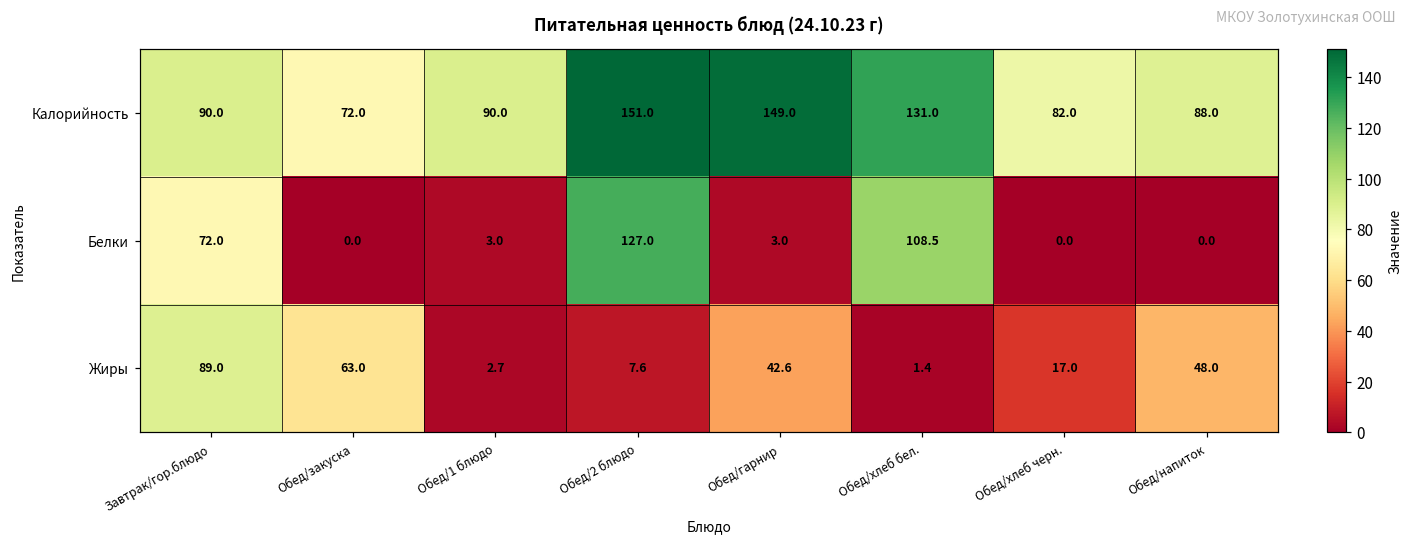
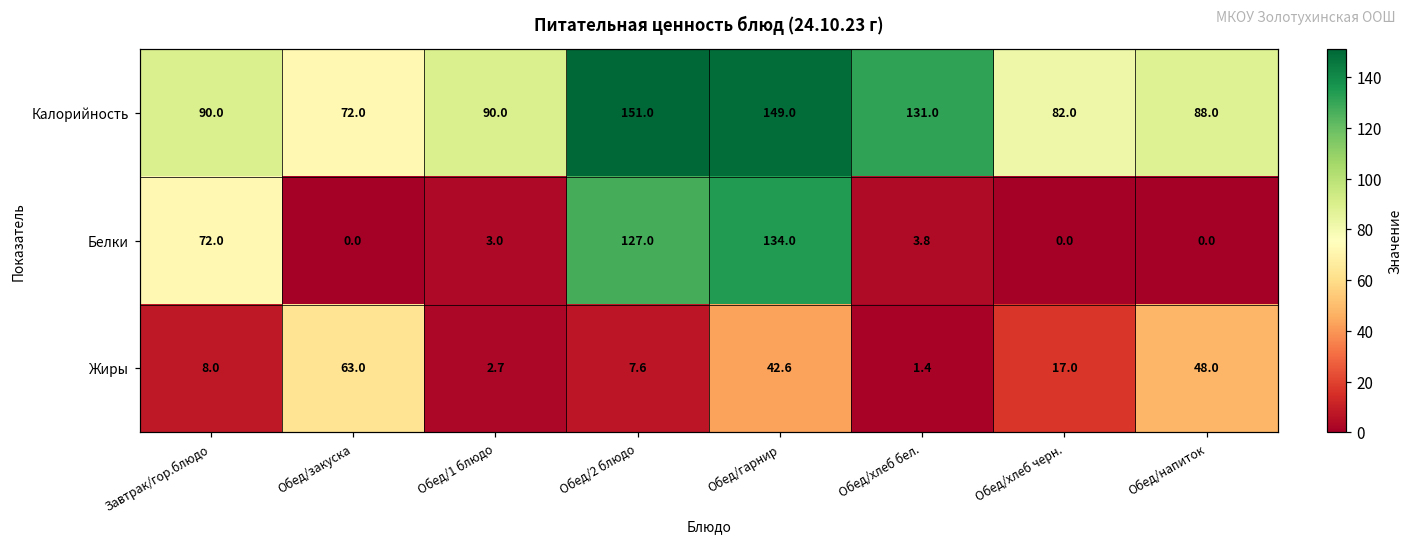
Белки, Обед/гарнир: 3.0 -> 134.0
Белки, Обед/хлеб бел.: 108.5 -> 3.8
Жиры, Завтрак/гор.блюдо: 89.0 -> 8.0
